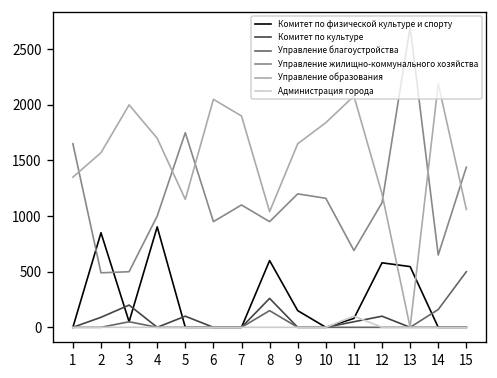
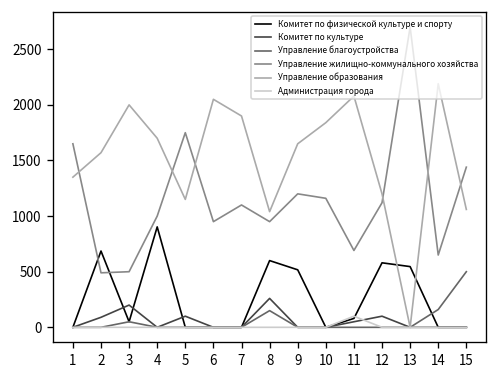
Комитет по физической культуре и спорту, 2: 900 -> 700
Комитет по физической культуре и спорту, 9: 200 -> 500
